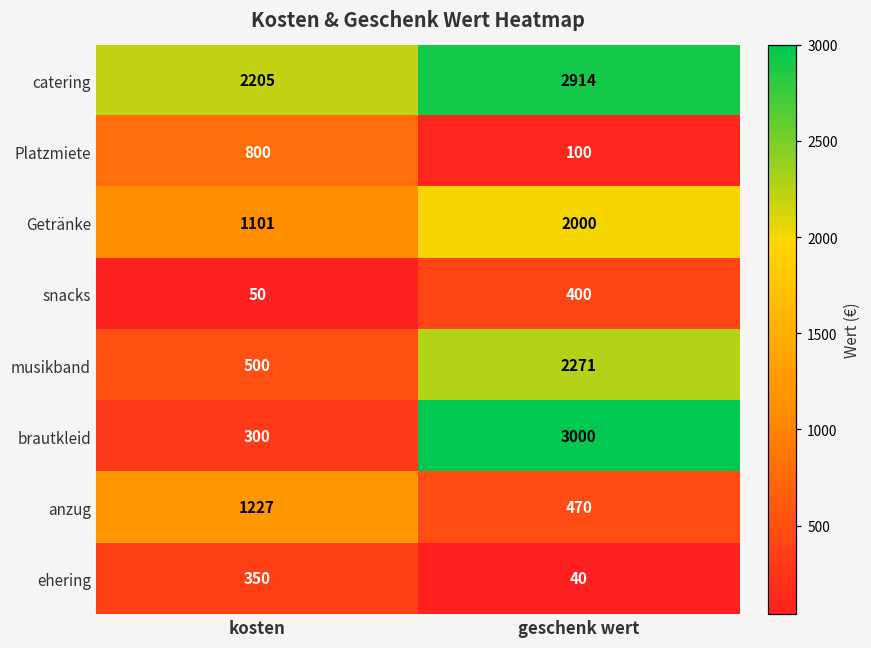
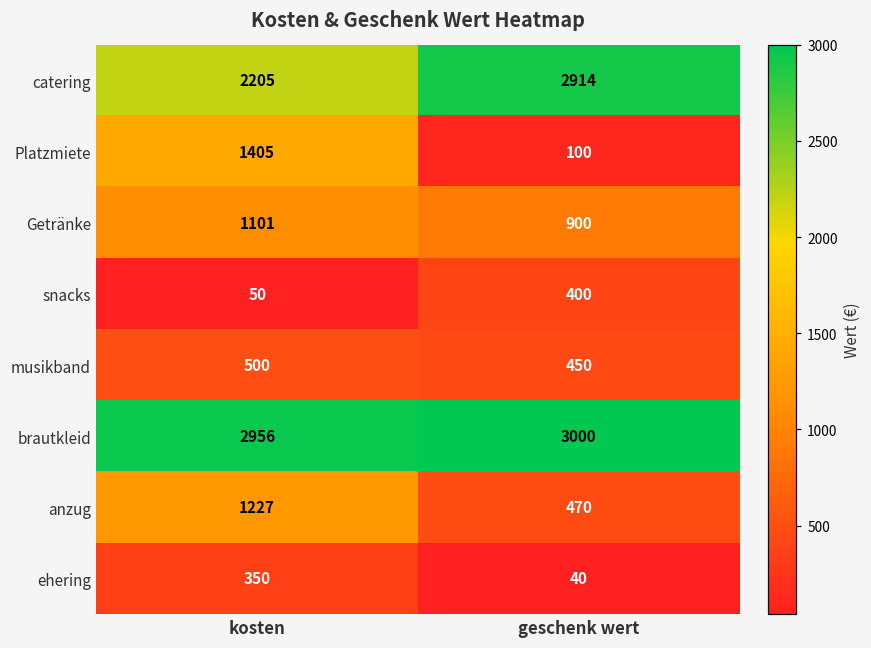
Platzmiete, kosten: 800 -> 1405
Getränke, geschenk wert: 2000 -> 900
musikband, geschenk wert: 2271 -> 450
brautkleid, kosten: 300 -> 2956
